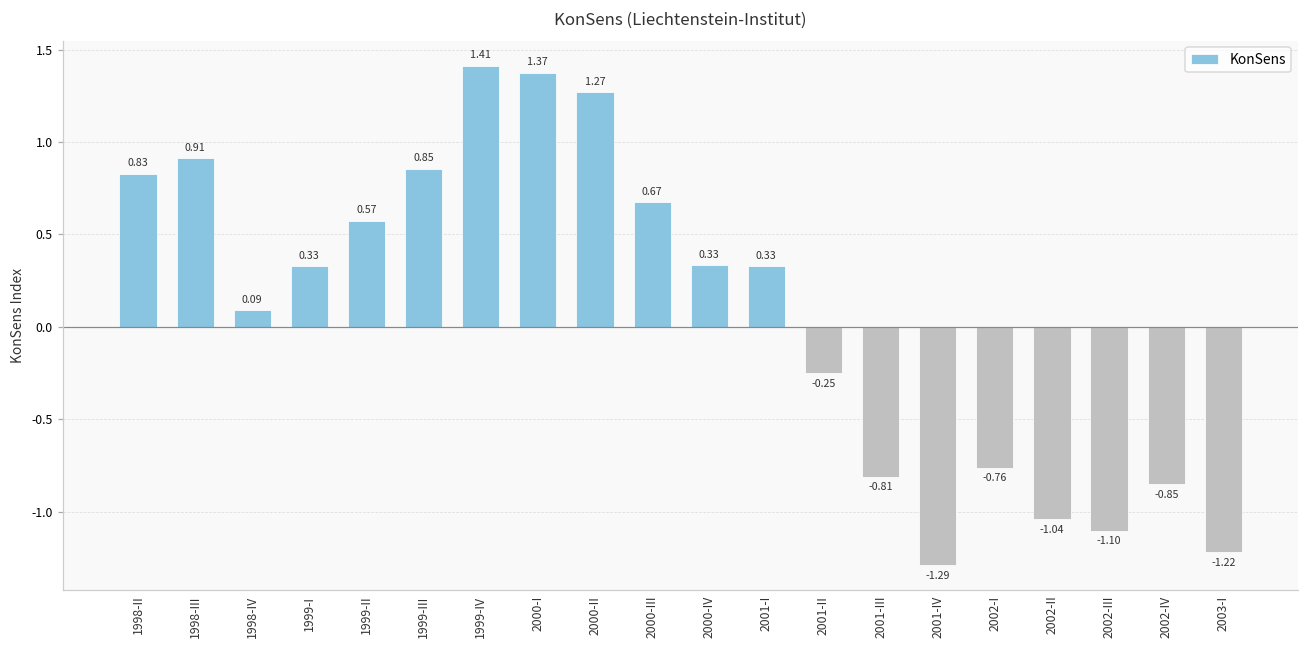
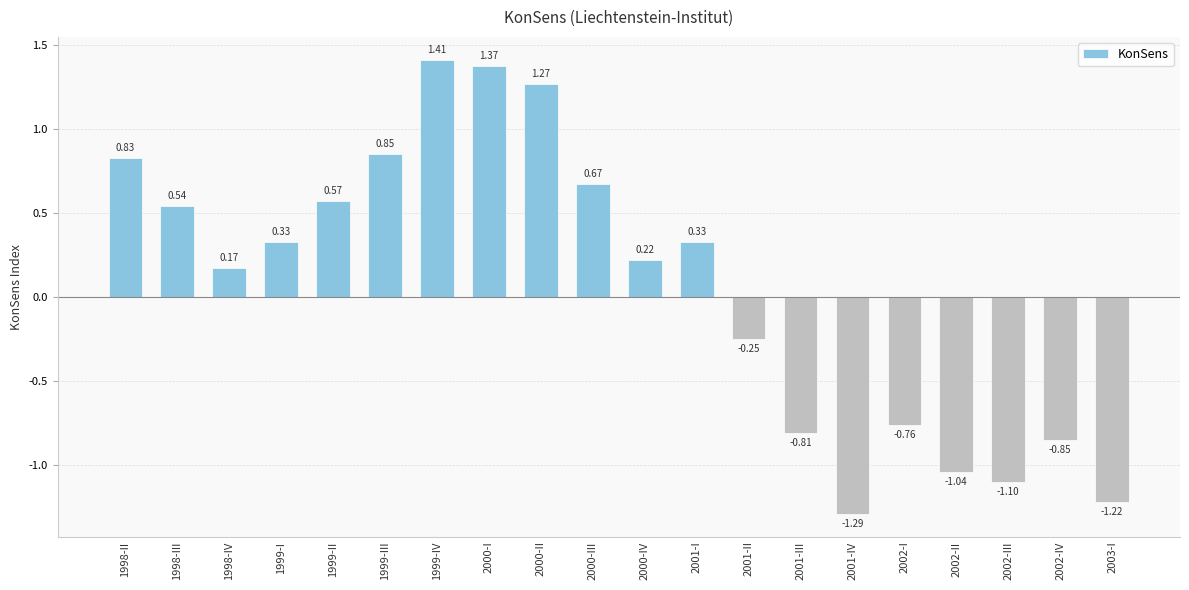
1998-III: 0.91 -> 0.54
1998-IV: 0.09 -> 0.17
2000-IV: 0.33 -> 0.22
